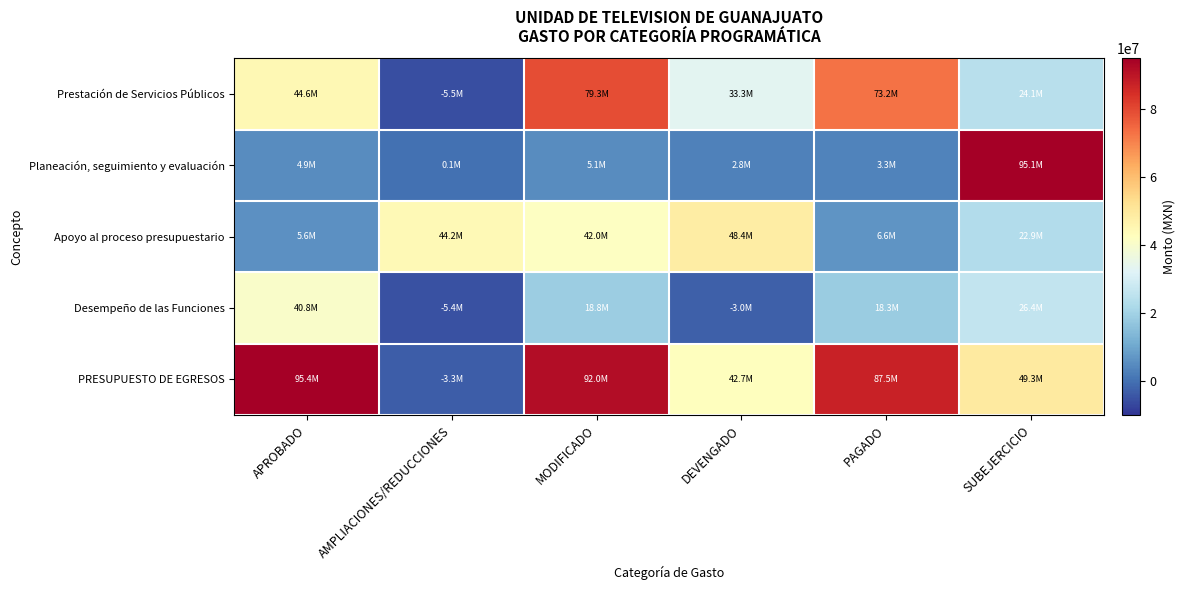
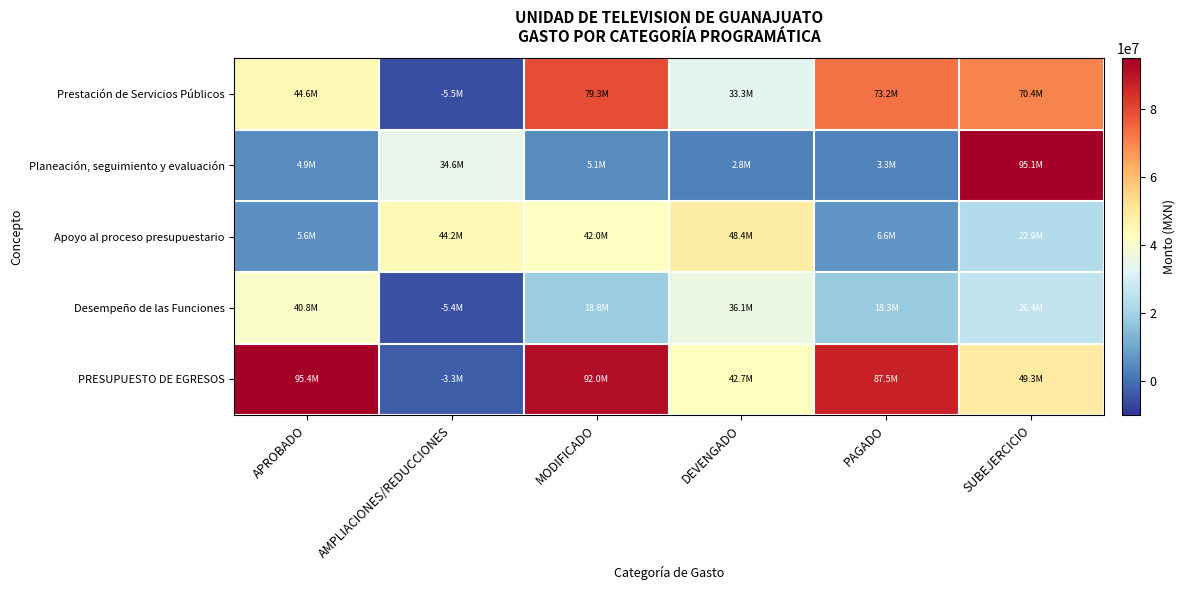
Prestación de Servicios Públicos, SUBEJERCICIO: 24.1M -> 70.4M
Planeación, seguimiento y evaluación, AMPLIACIONES/REDUCCIONES: 0.1M -> 34.6M
Desempeño de las Funciones, DEVENGADO: -3.0M -> 36.1M
